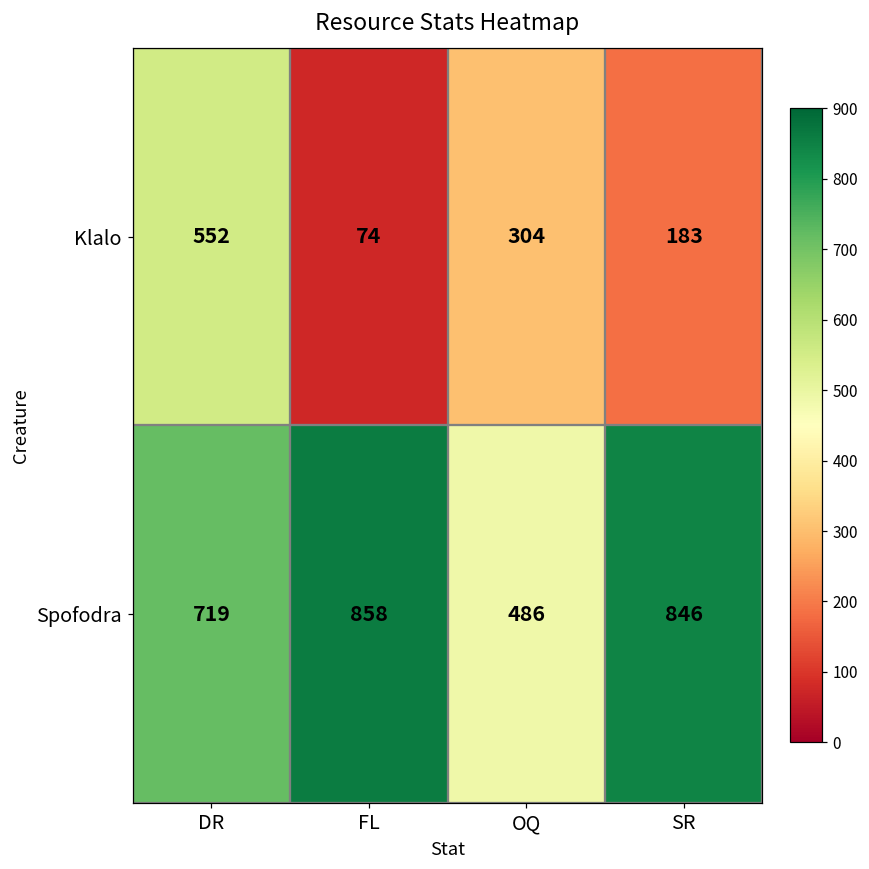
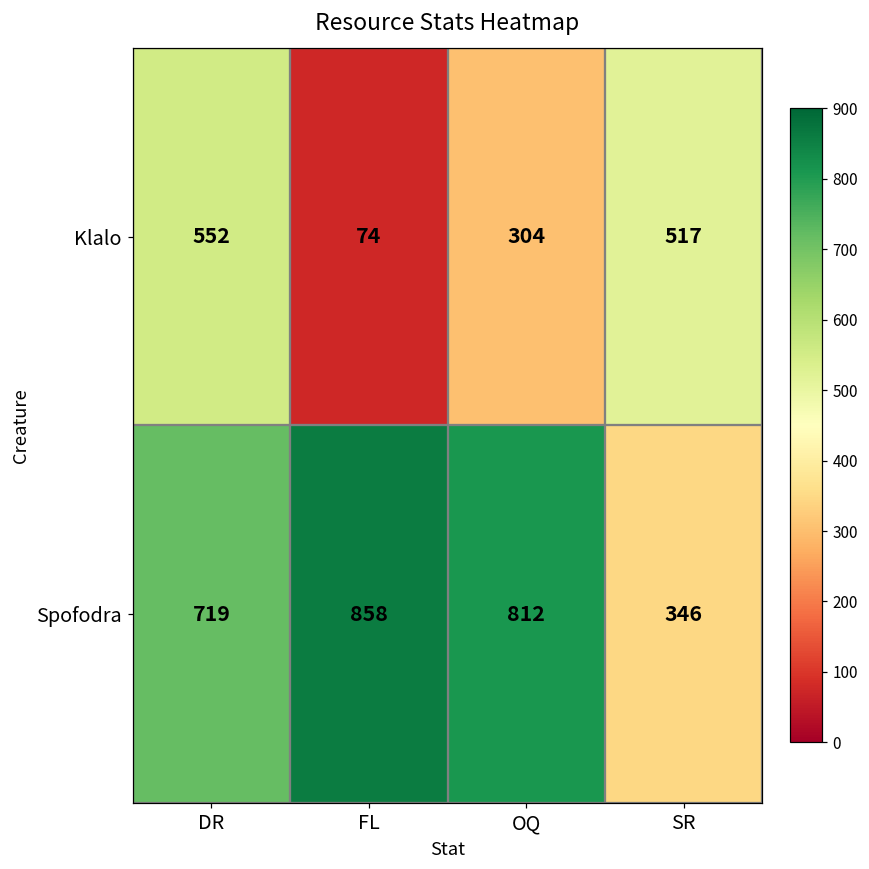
Klalo, SR: 183 -> 517
Spofodra, OQ: 486 -> 812
Spofodra, SR: 846 -> 346
